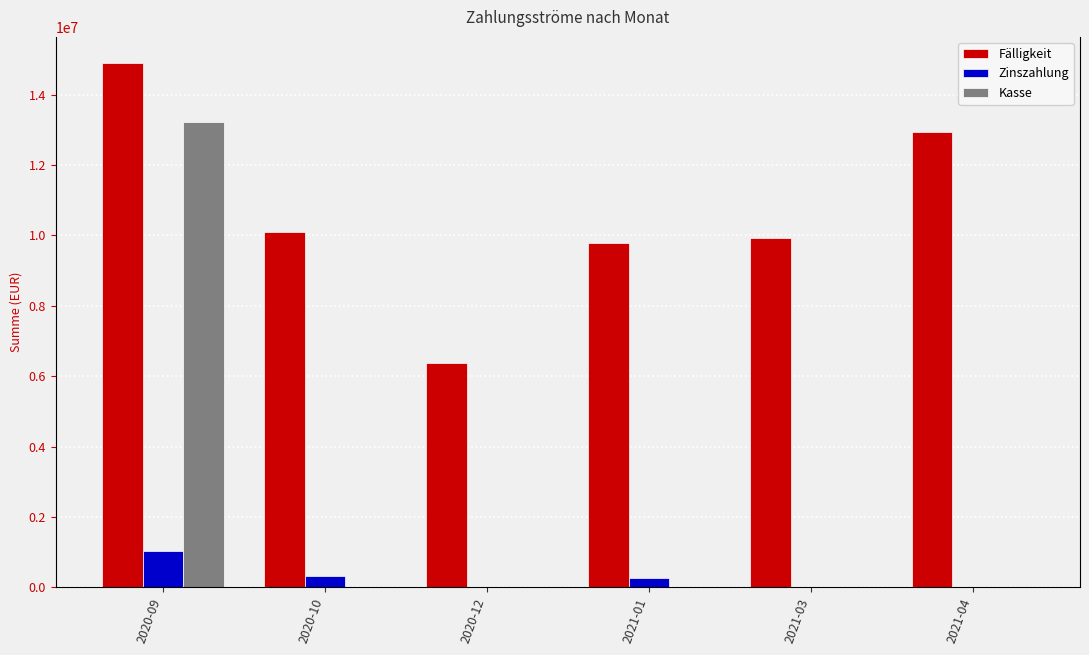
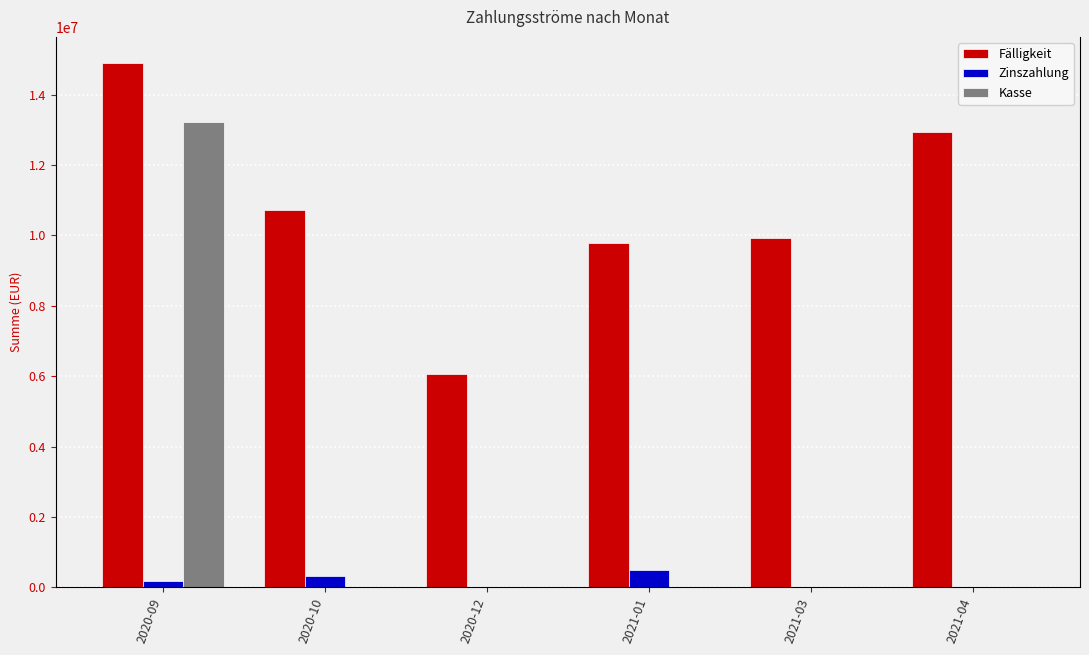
Zinszahlung, 2020-09: 1000000 -> 200000
Fälligkeit, 2020-10: 10100000 -> 10700000
Fälligkeit, 2020-12: 6400000 -> 6000000
Zinszahlung, 2021-01: 300000 -> 500000
